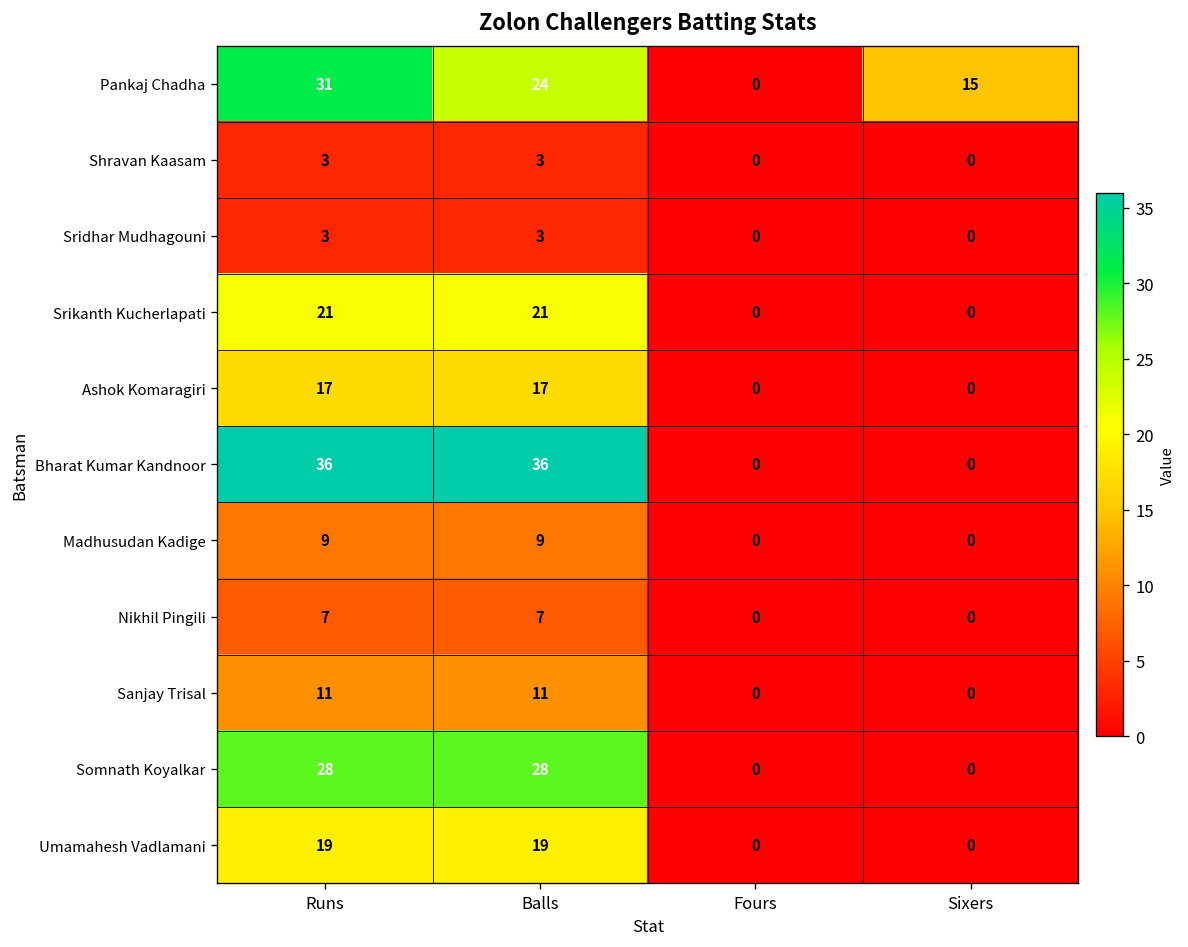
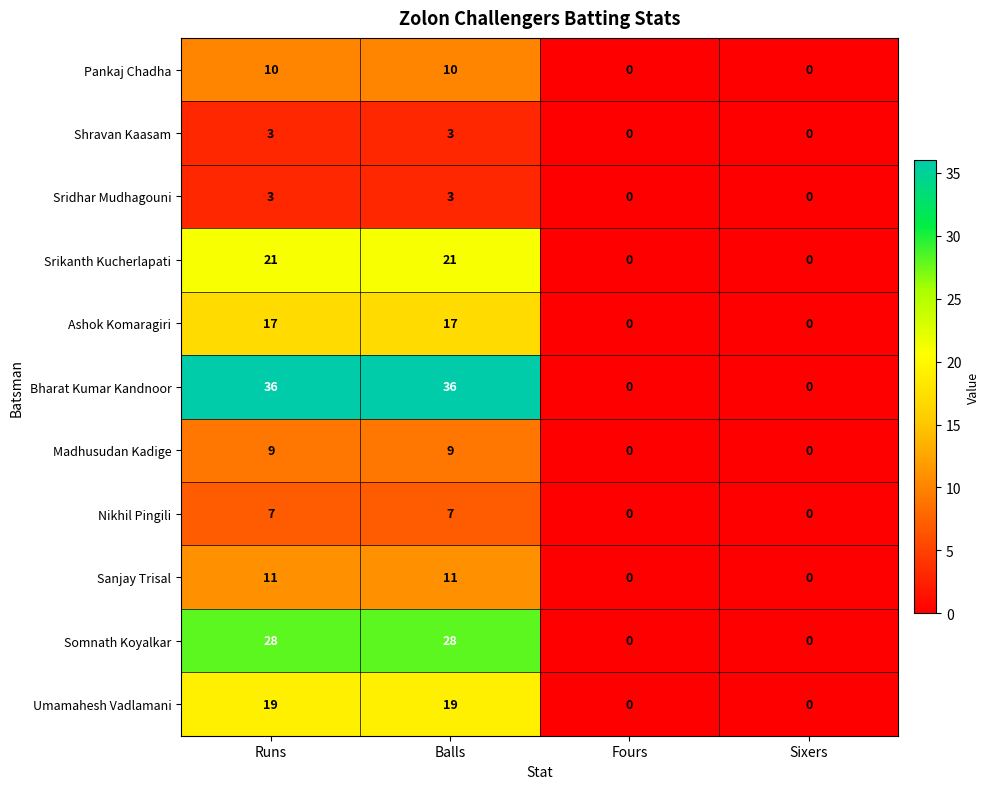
Pankaj Chadha, Runs: 31 -> 10
Pankaj Chadha, Balls: 24 -> 10
Pankaj Chadha, Sixers: 15 -> 0
